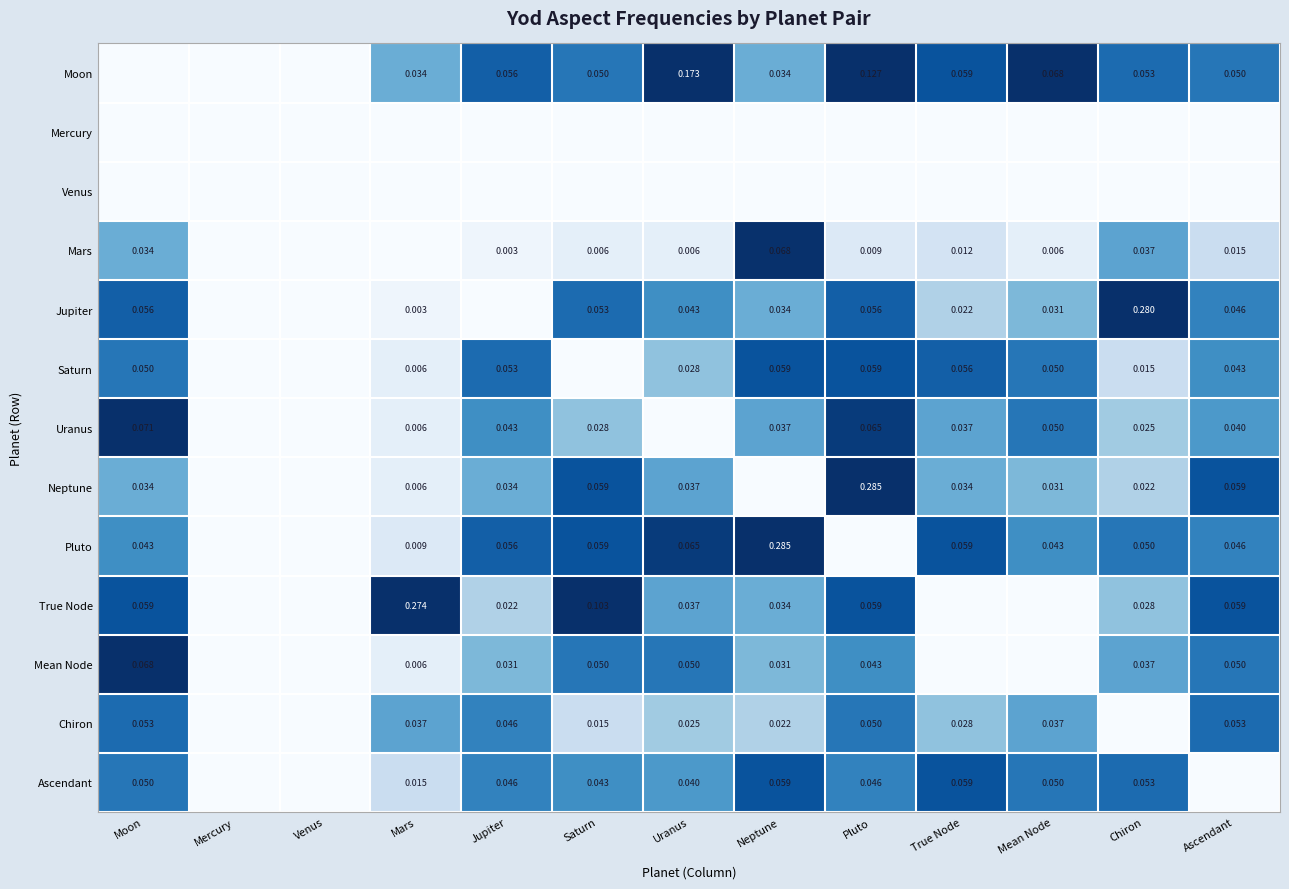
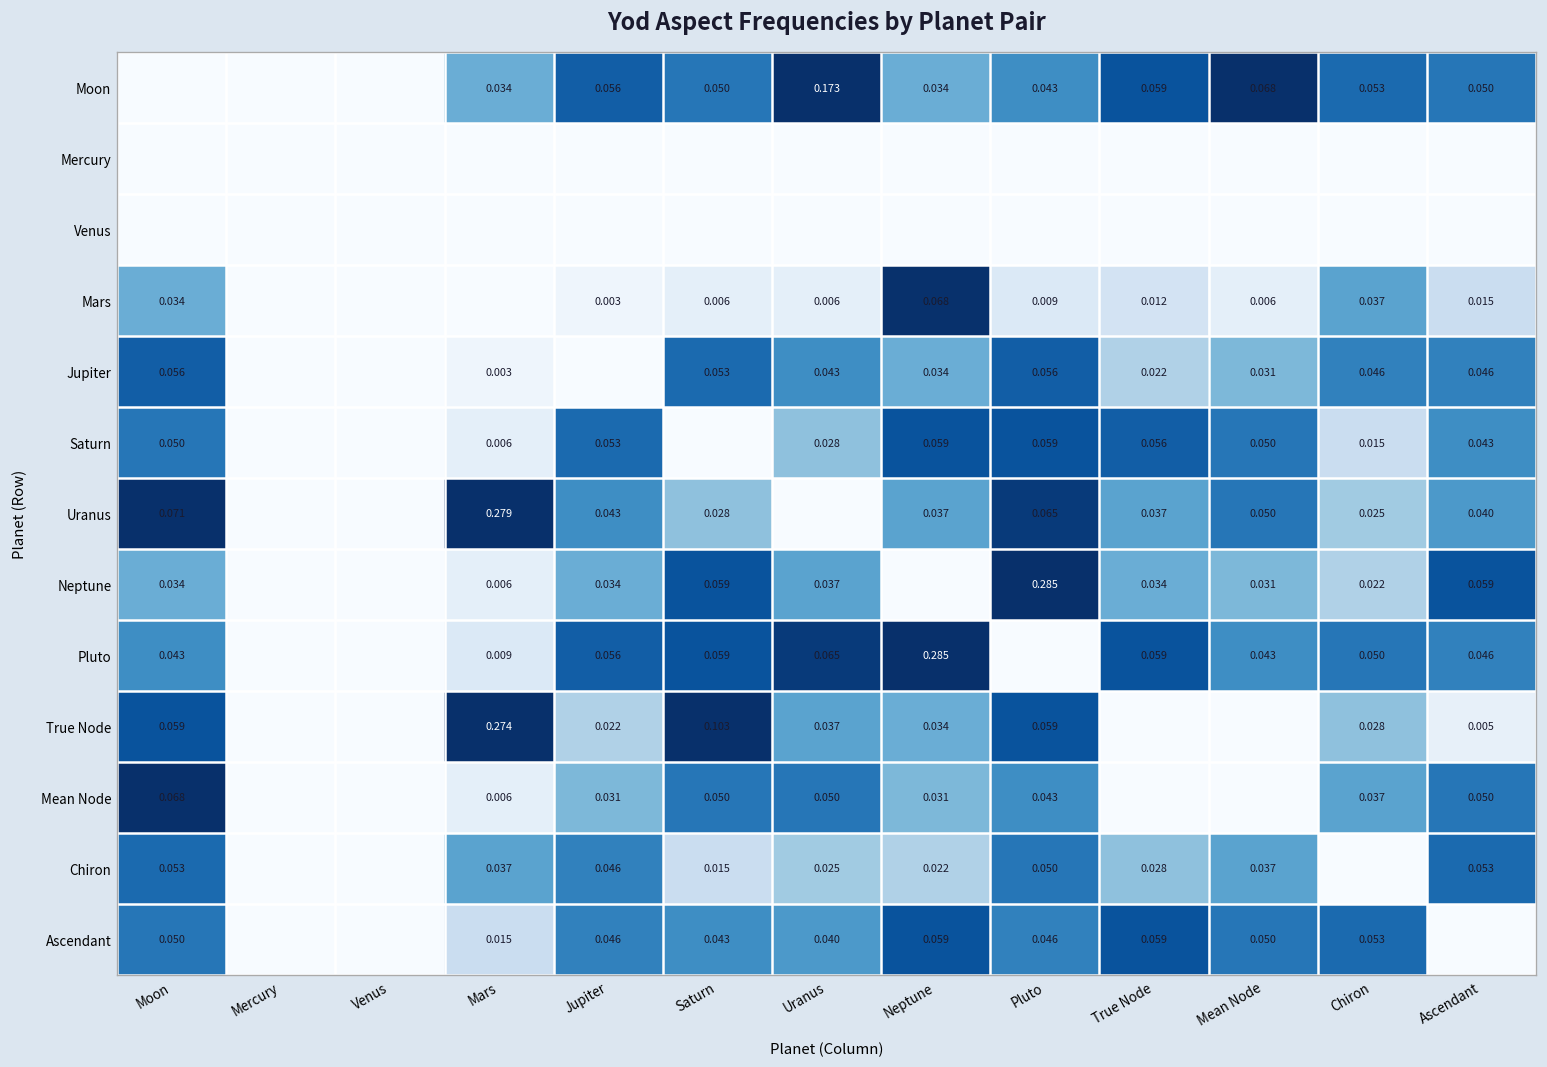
Moon, Pluto: 0.127 -> 0.043
Jupiter, Chiron: 0.280 -> 0.046
Uranus, Mars: 0.006 -> 0.279
True Node, Ascendant: 0.059 -> 0.005
